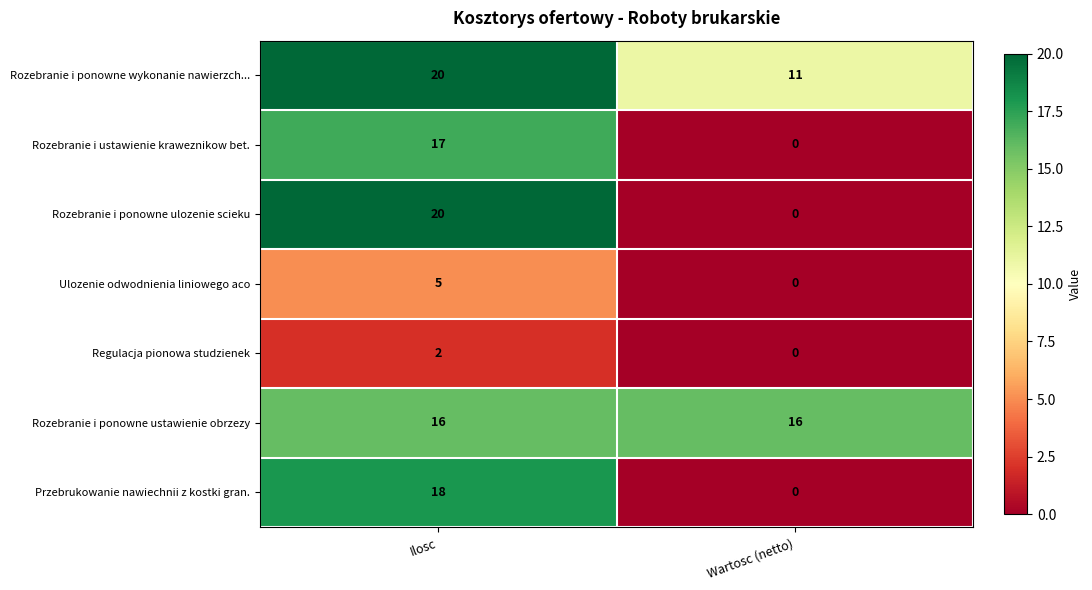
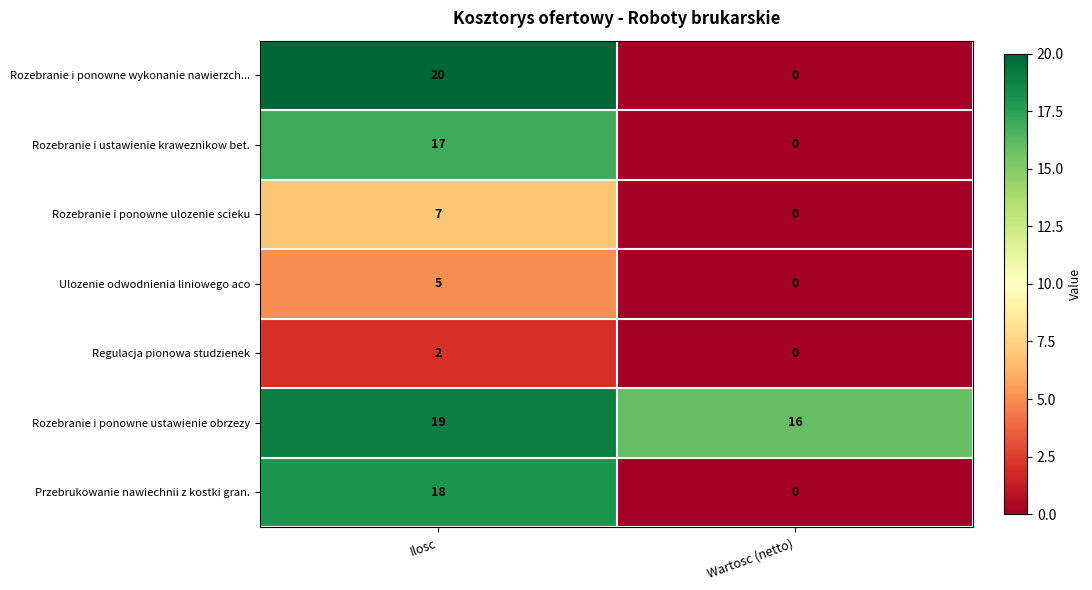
Rozebranie i ponowne wykonanie nawierzch..., Wartosc (netto): 11 -> 0
Rozebranie i ponowne ulozenie scieku, Ilosc: 20 -> 7
Rozebranie i ponowne ustawienie obrzezy, Ilosc: 16 -> 19
